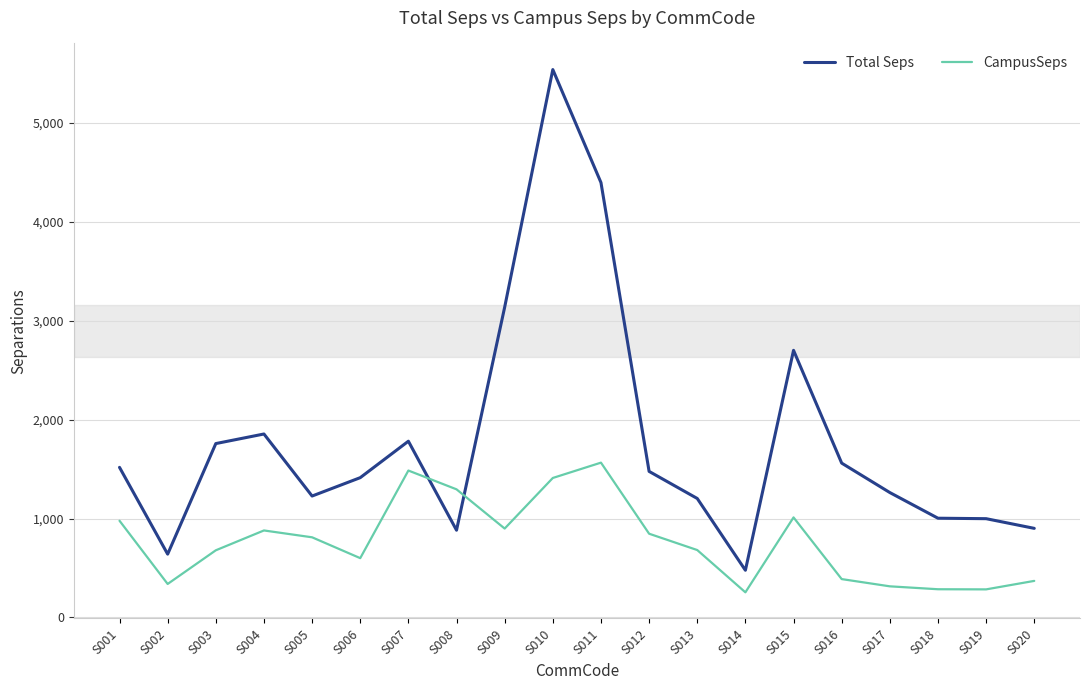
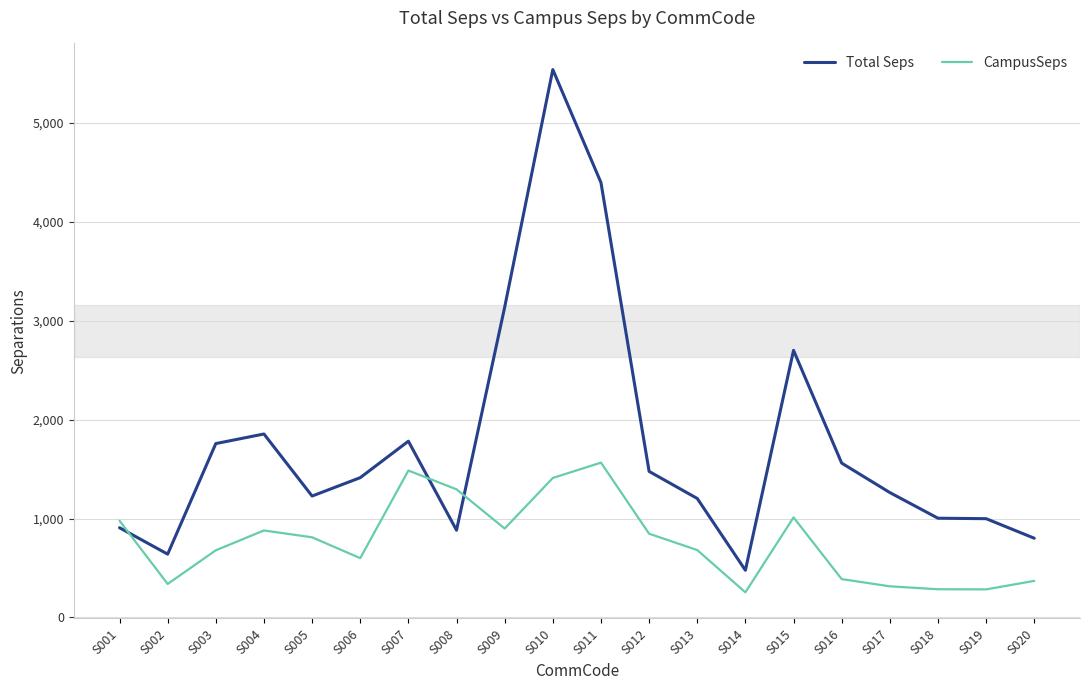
Total Seps, S001: 1,500 -> 900
Total Seps, S020: 900 -> 800
